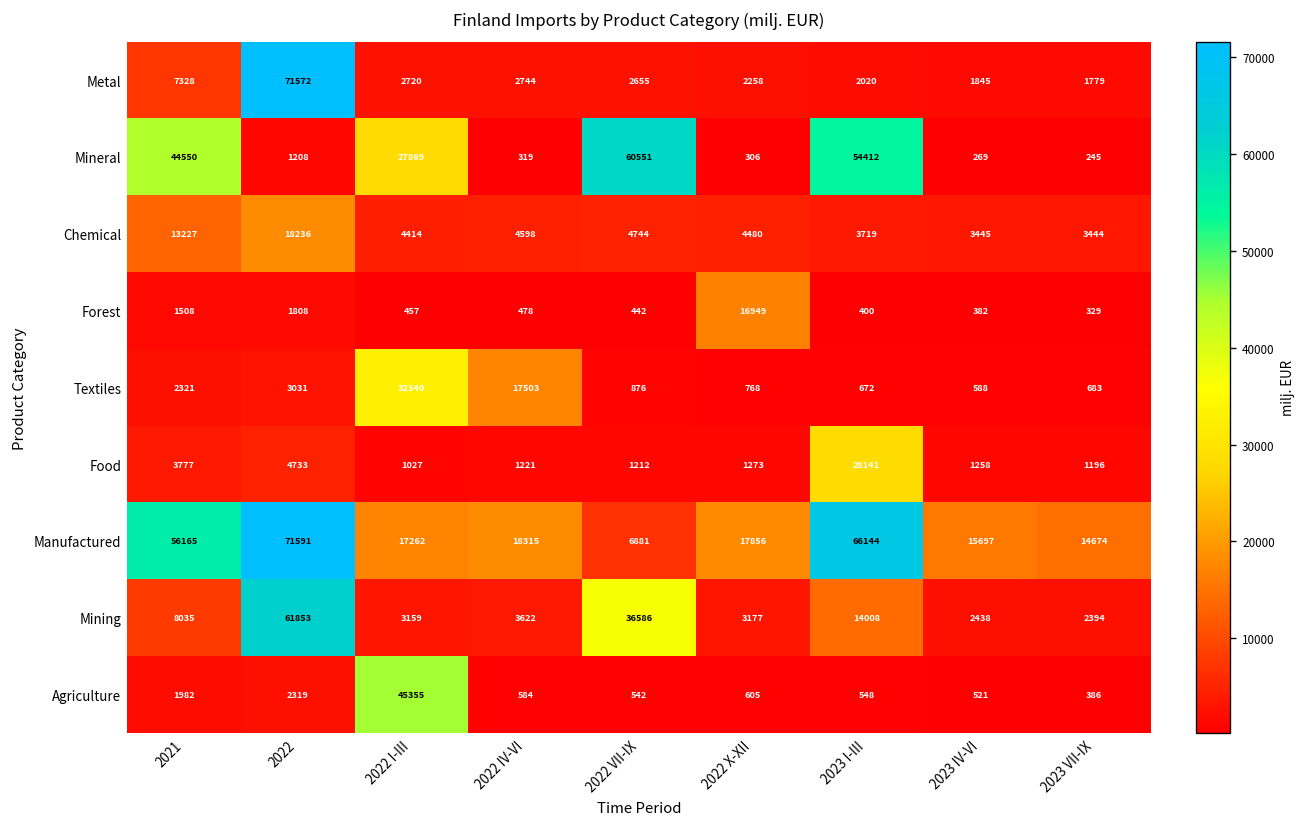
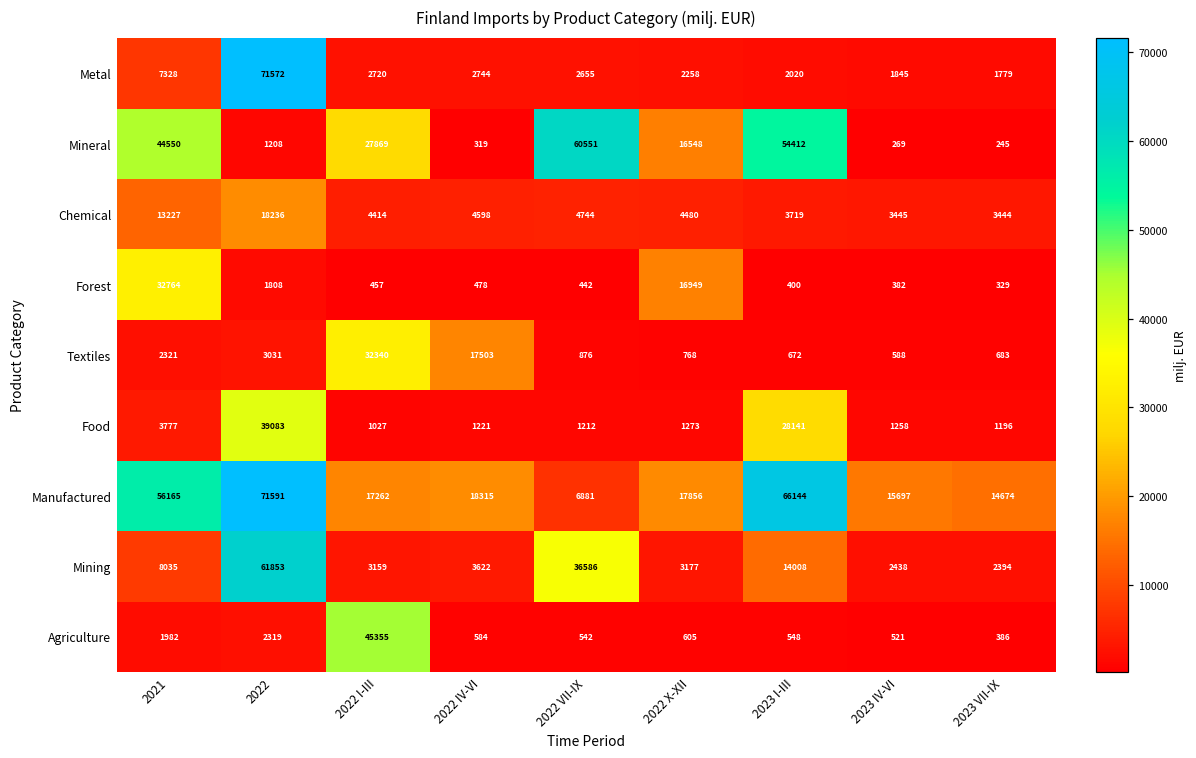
Mineral, 2022 X-XII: 306 -> 16548
Forest, 2021: 1508 -> 32764
Food, 2022: 4733 -> 39083
